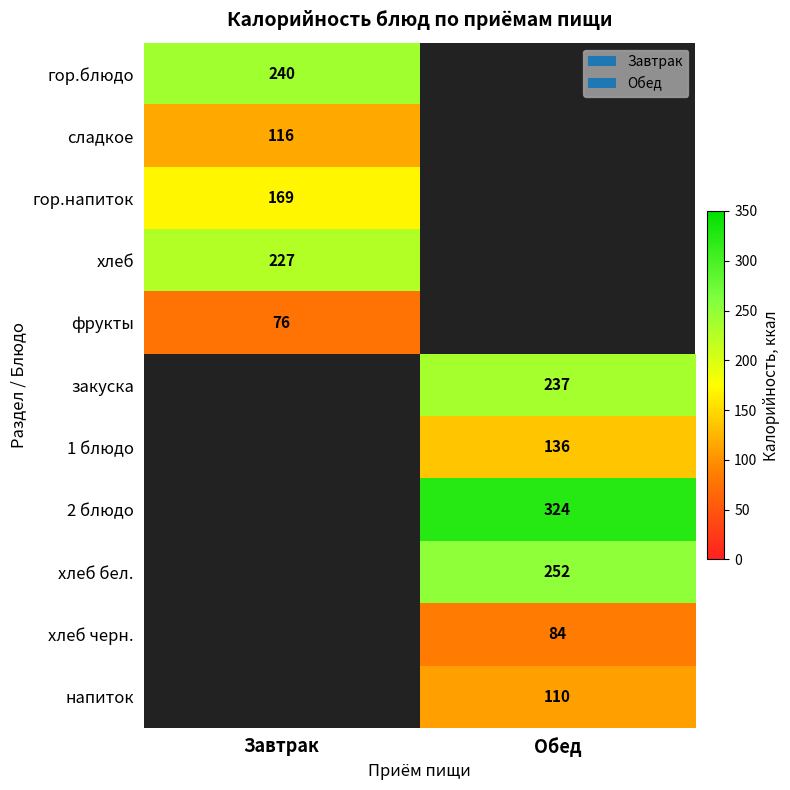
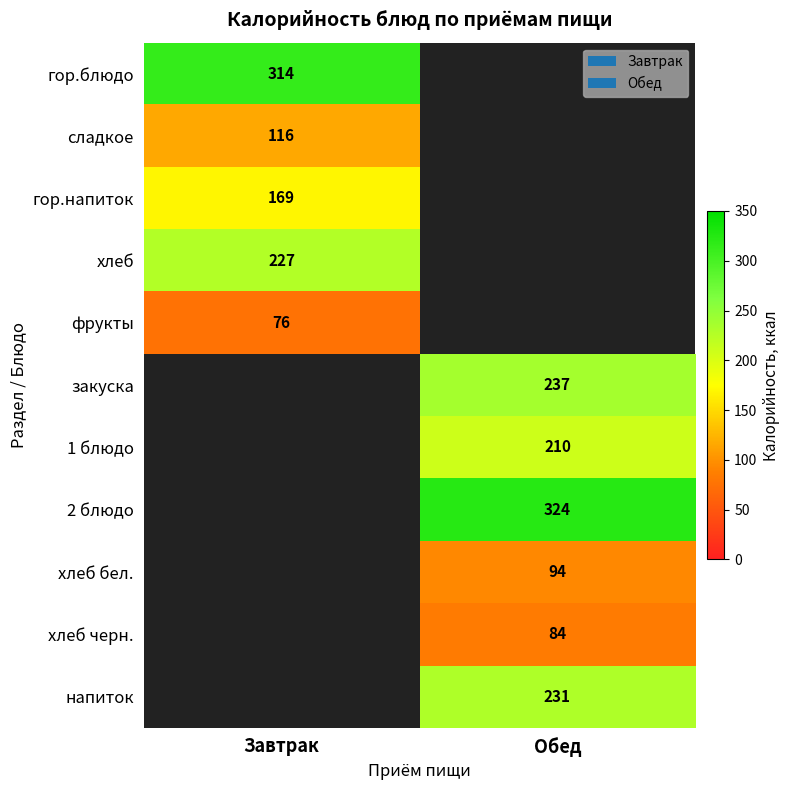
гор.блюдо, Завтрак: 240 -> 314
1 блюдо, Обед: 136 -> 210
хлеб бел., Обед: 252 -> 94
напиток, Обед: 110 -> 231
